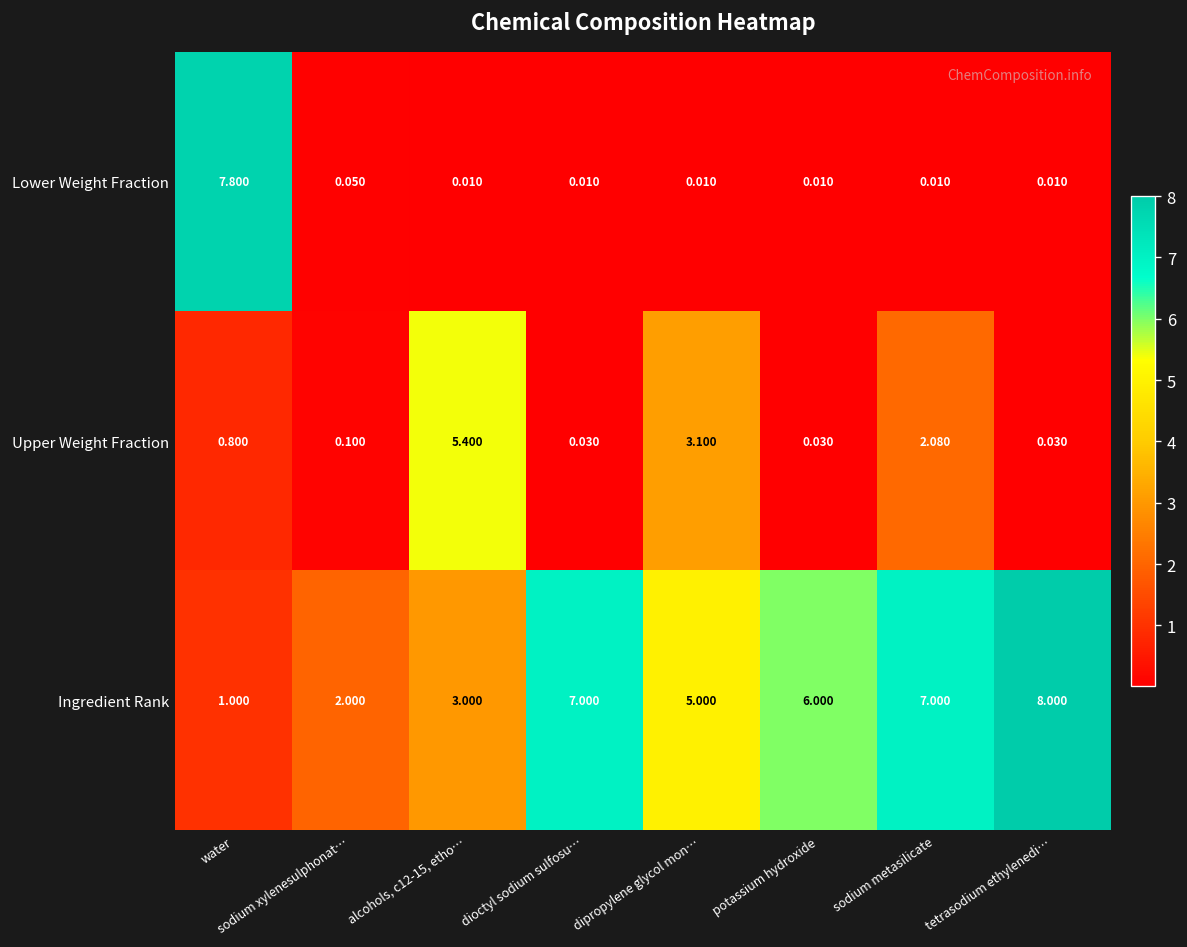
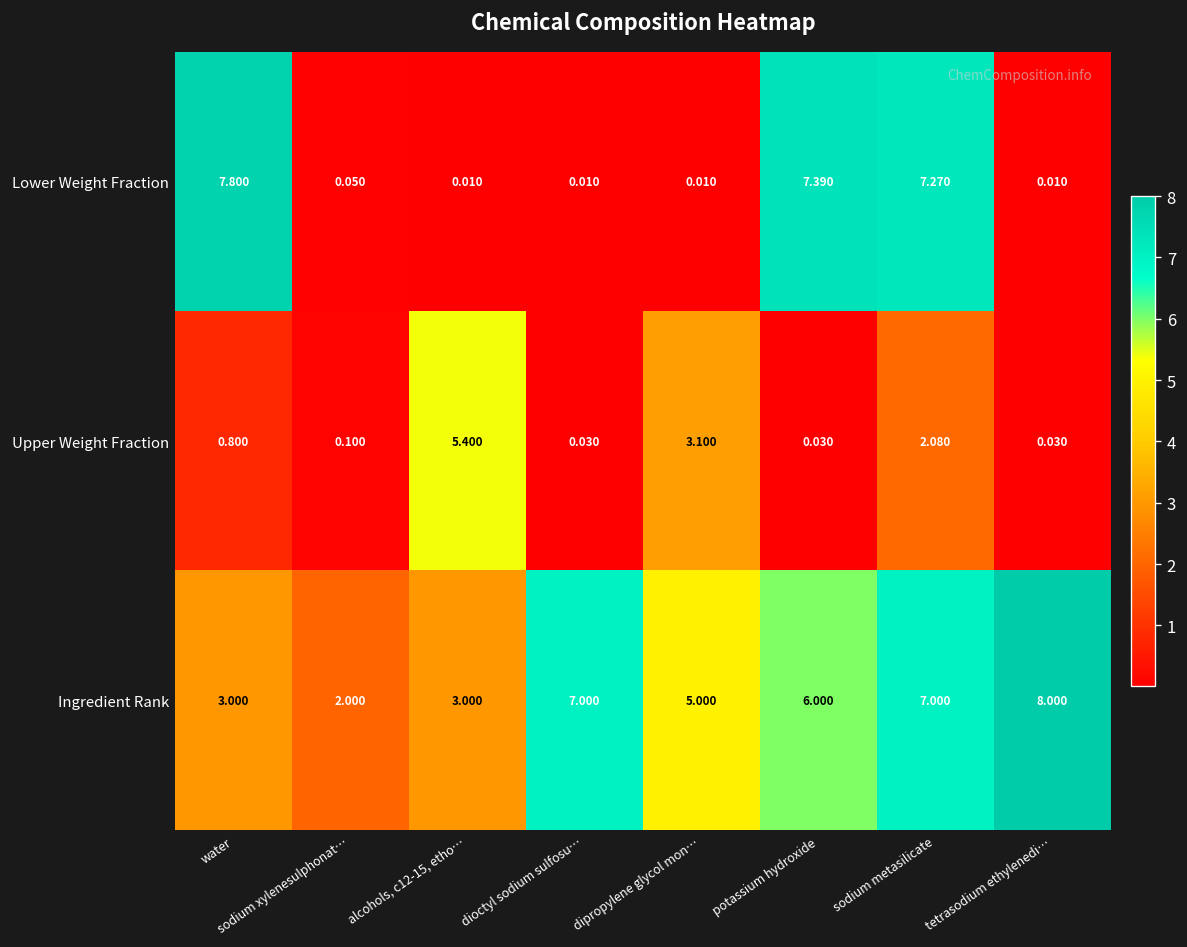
Lower Weight Fraction, potassium hydroxide: 0.010 -> 7.390
Lower Weight Fraction, sodium metasilicate: 0.010 -> 7.270
Ingredient Rank, water: 1.000 -> 3.000
